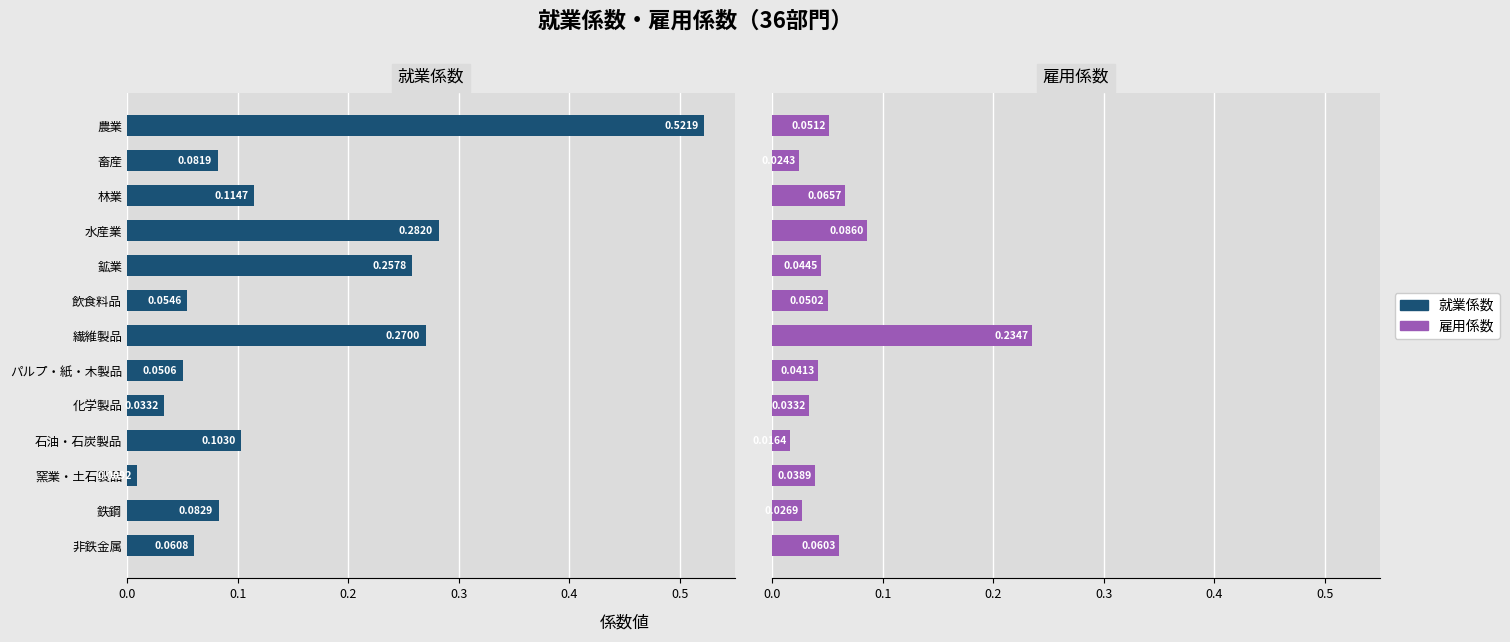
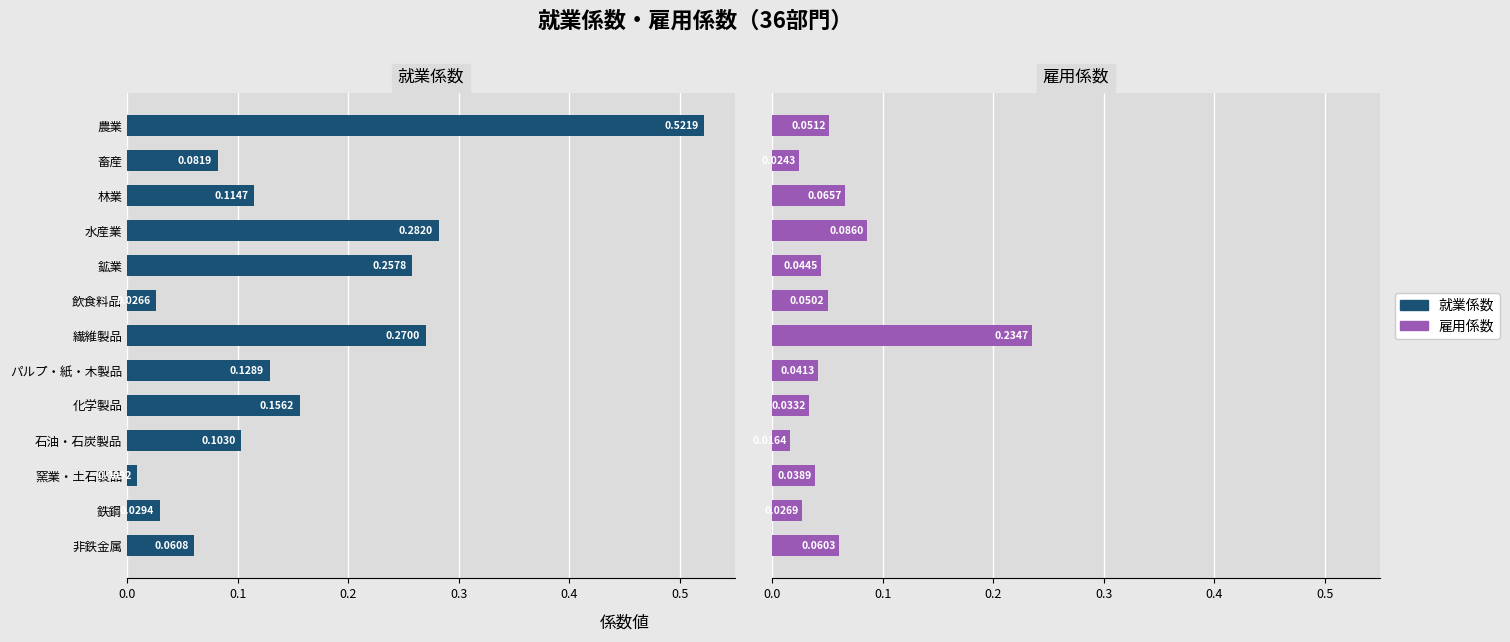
就業係数, 飲食料品: 0.0546 -> 0.0266
就業係数, パルプ・紙・木製品: 0.0506 -> 0.1289
就業係数, 化学製品: 0.0332 -> 0.1562
就業係数, 鉄鋼: 0.0829 -> 0.0294
